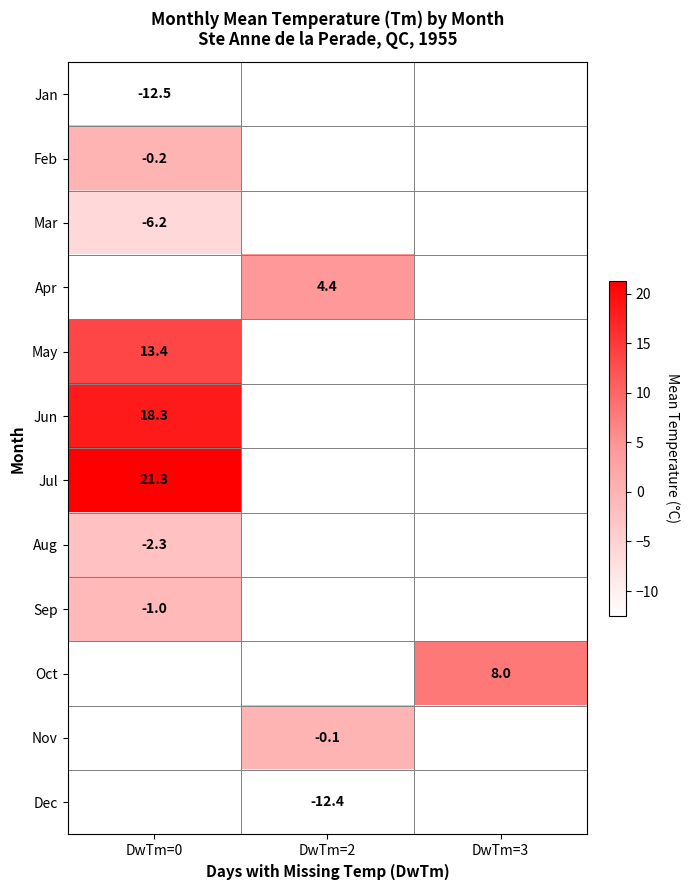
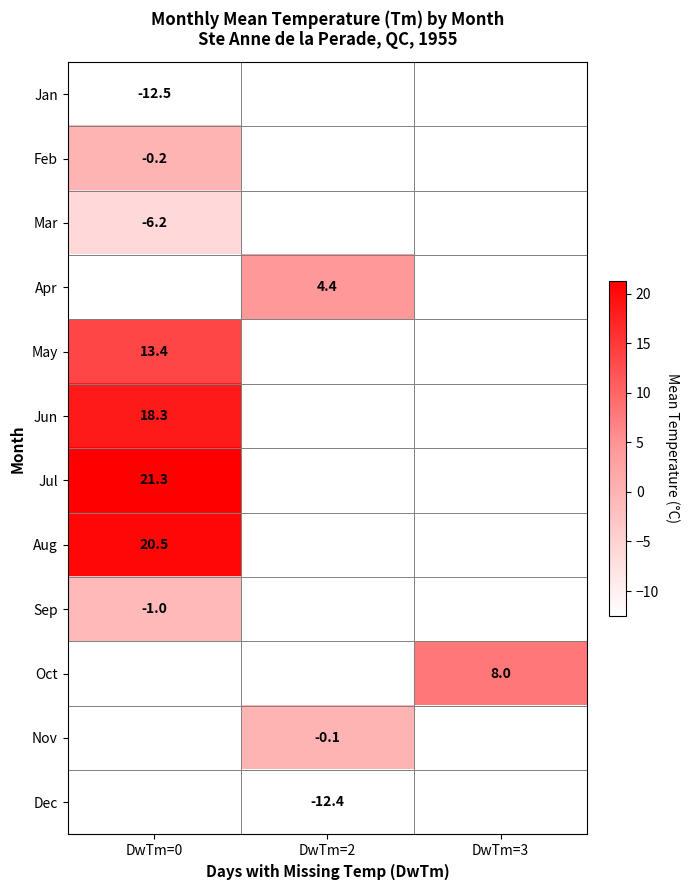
Aug, DwTm=0: -2.3 -> 20.5
